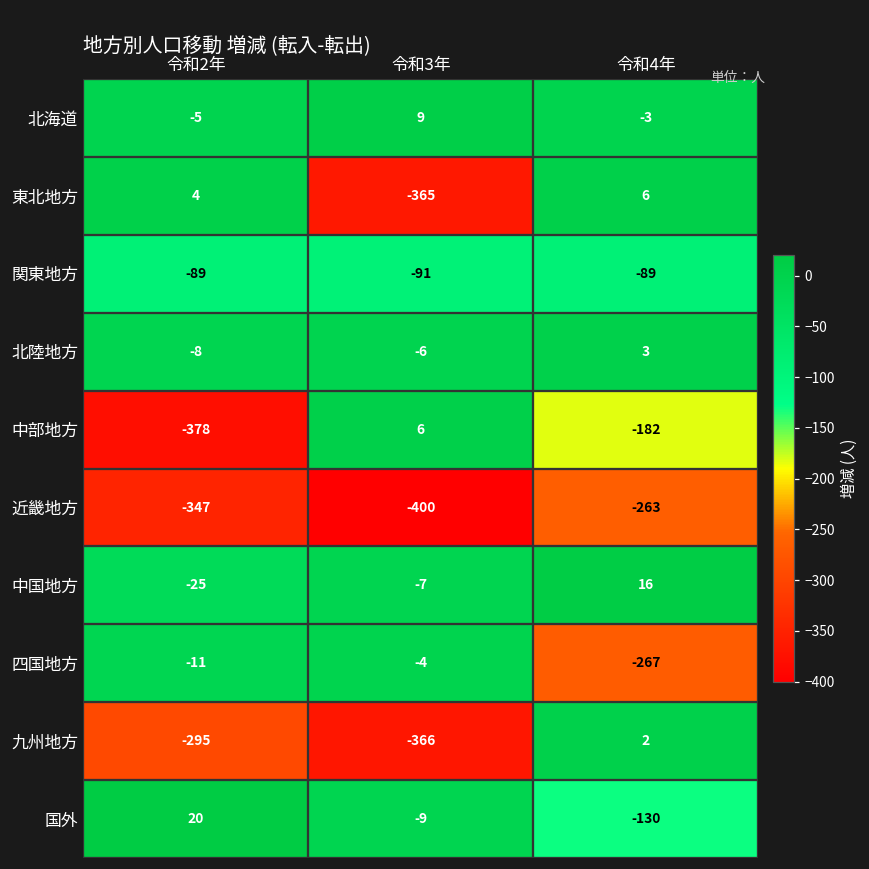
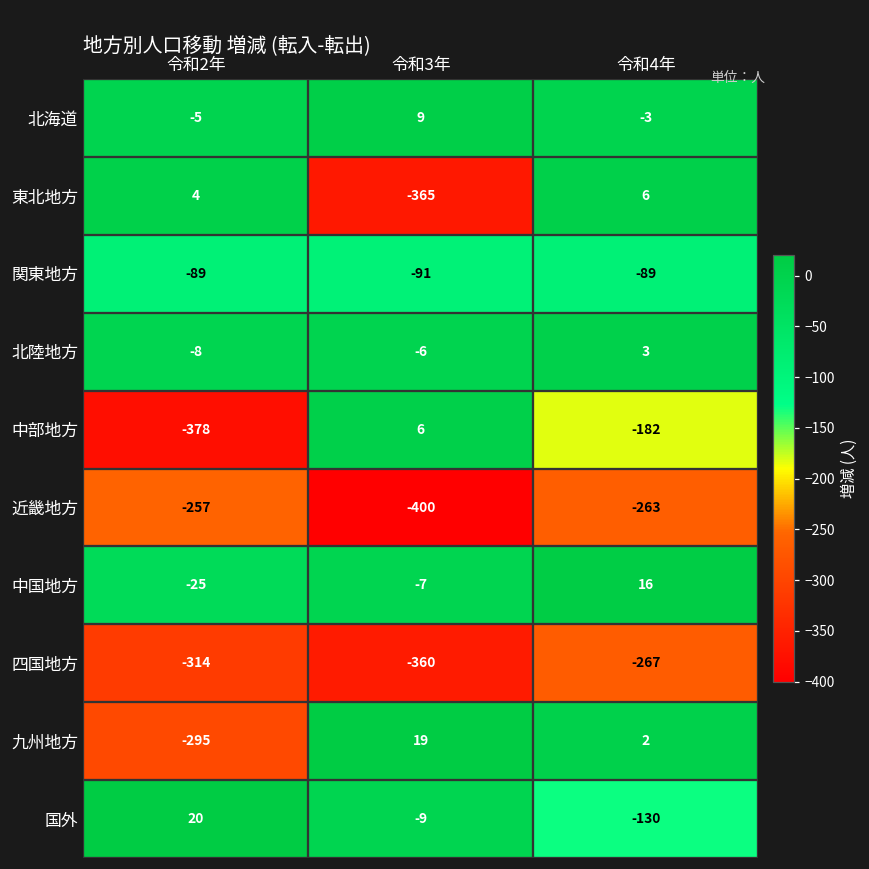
近畿地方, 令和2年: -347 -> -257
四国地方, 令和2年: -11 -> -314
四国地方, 令和3年: -4 -> -360
九州地方, 令和3年: -366 -> 19
